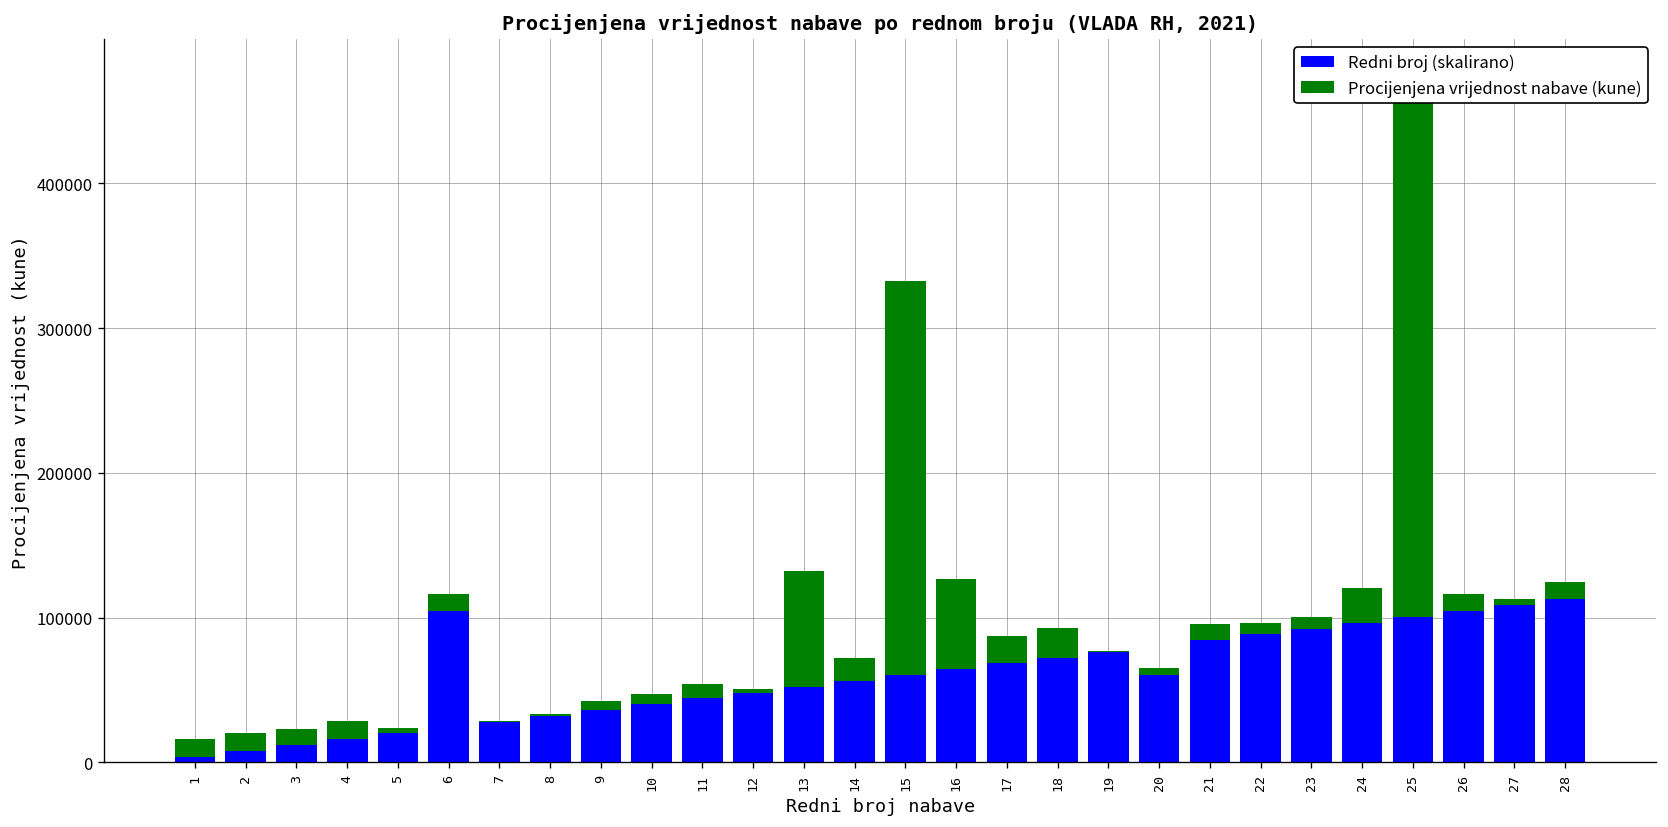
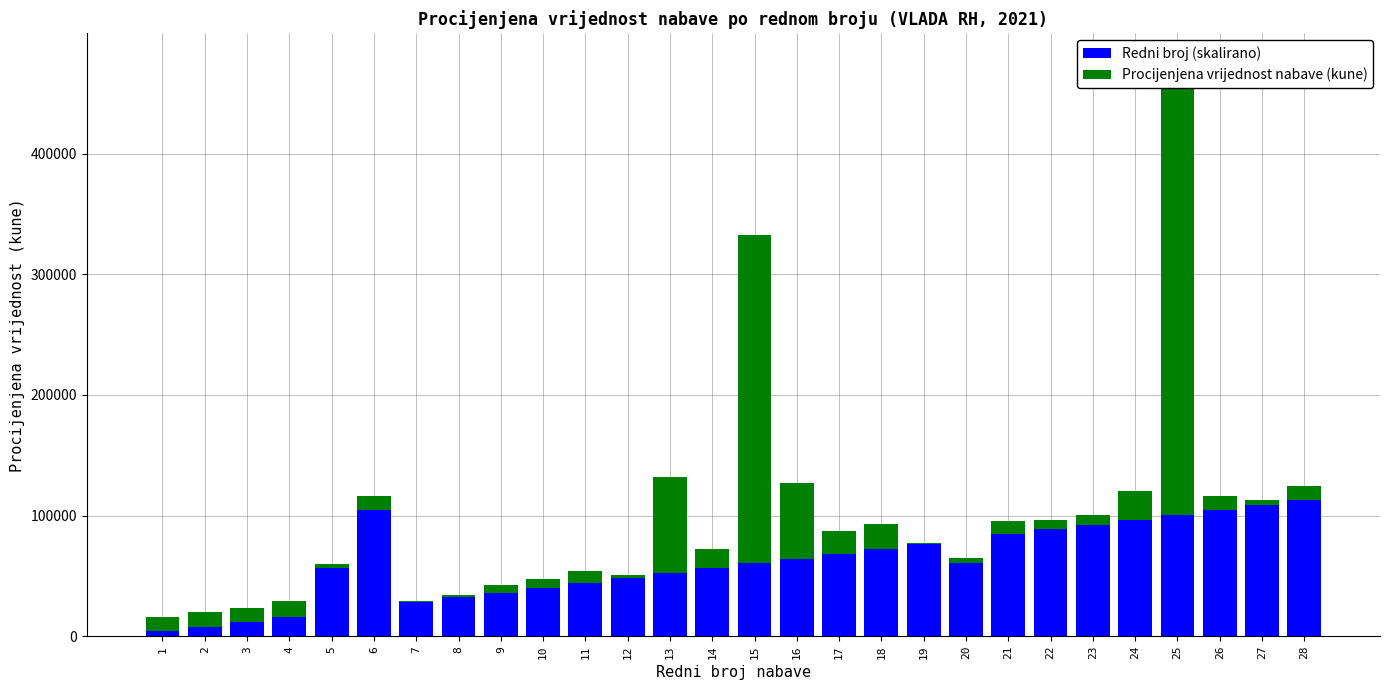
Redni broj (skalirano), 5: 20000 -> 56000
